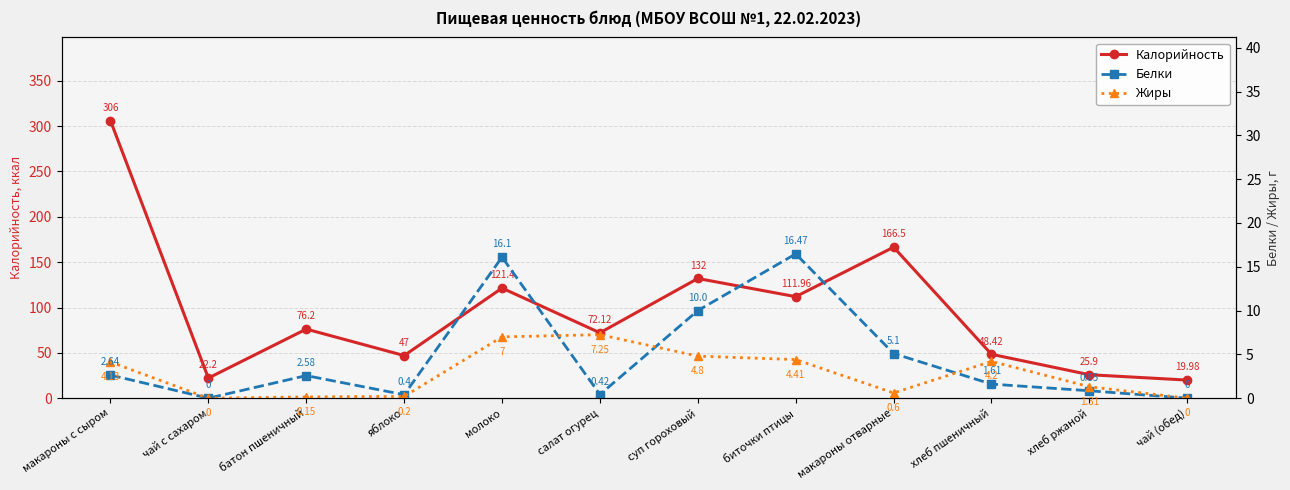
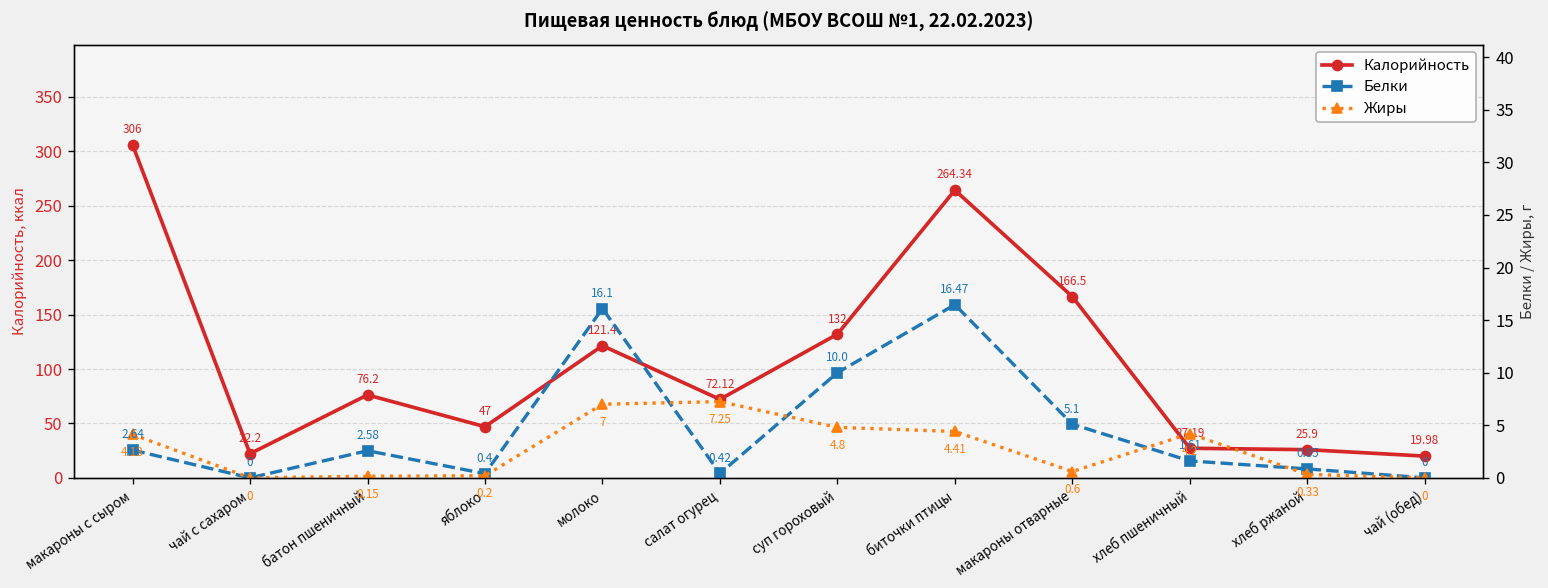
Калорийность, биточки птицы: 111.96 -> 264.34
Калорийность, хлеб пшеничный: 48.42 -> 27.19
Жиры, хлеб ржаной: 1.31 -> 0.33
